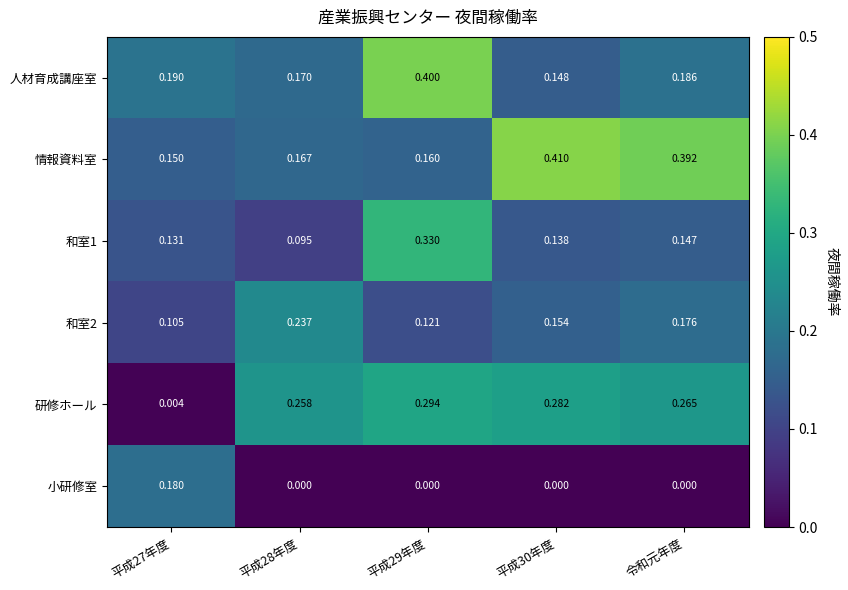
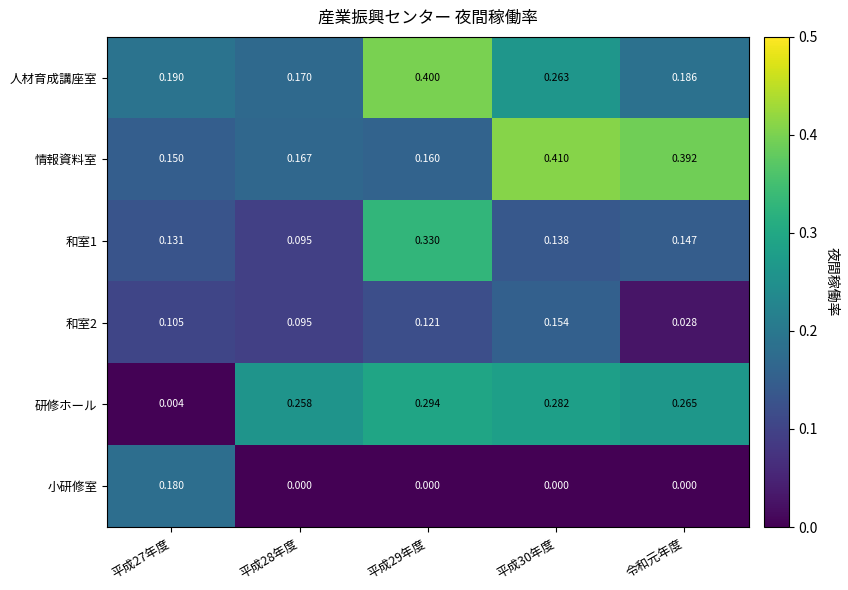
人材育成講座室, 平成30年度: 0.148 -> 0.263
和室2, 平成28年度: 0.237 -> 0.095
和室2, 令和元年度: 0.176 -> 0.028
